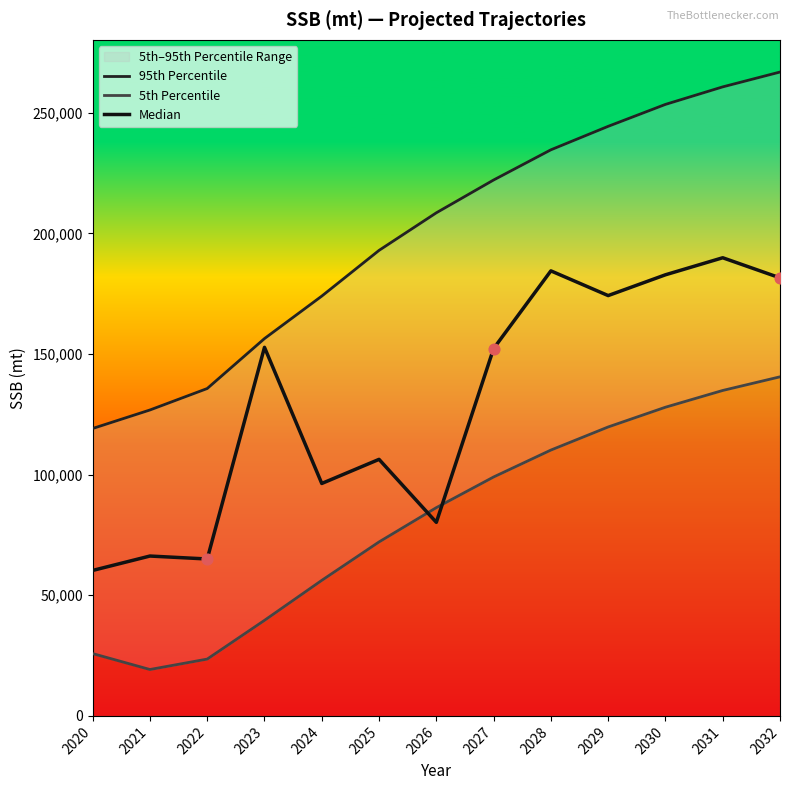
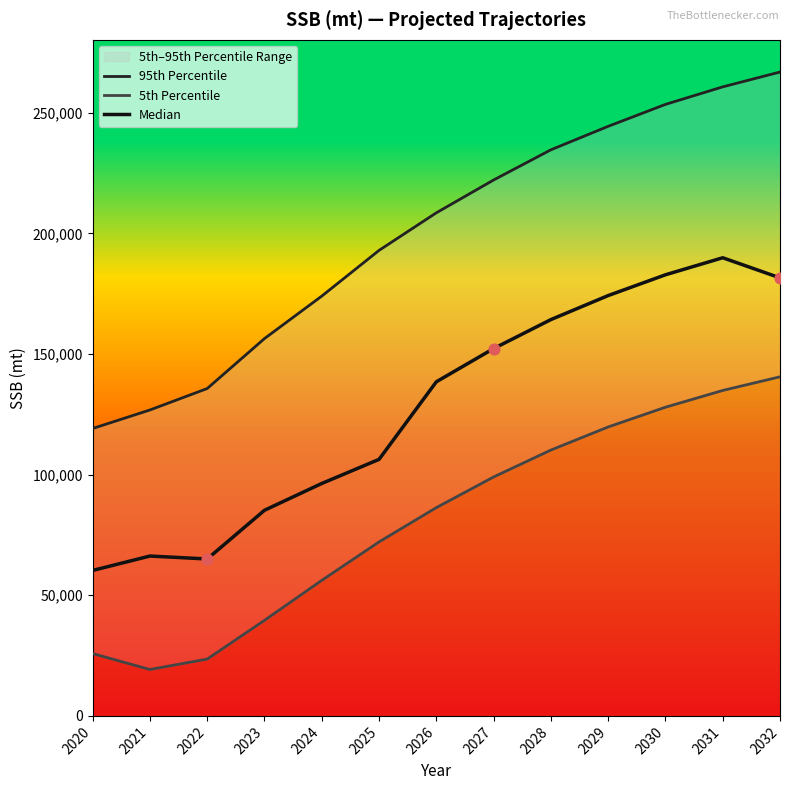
Median, 2023: 153,000 -> 85,000
Median, 2026: 80,000 -> 138,000
Median, 2028: 184,000 -> 164,000
